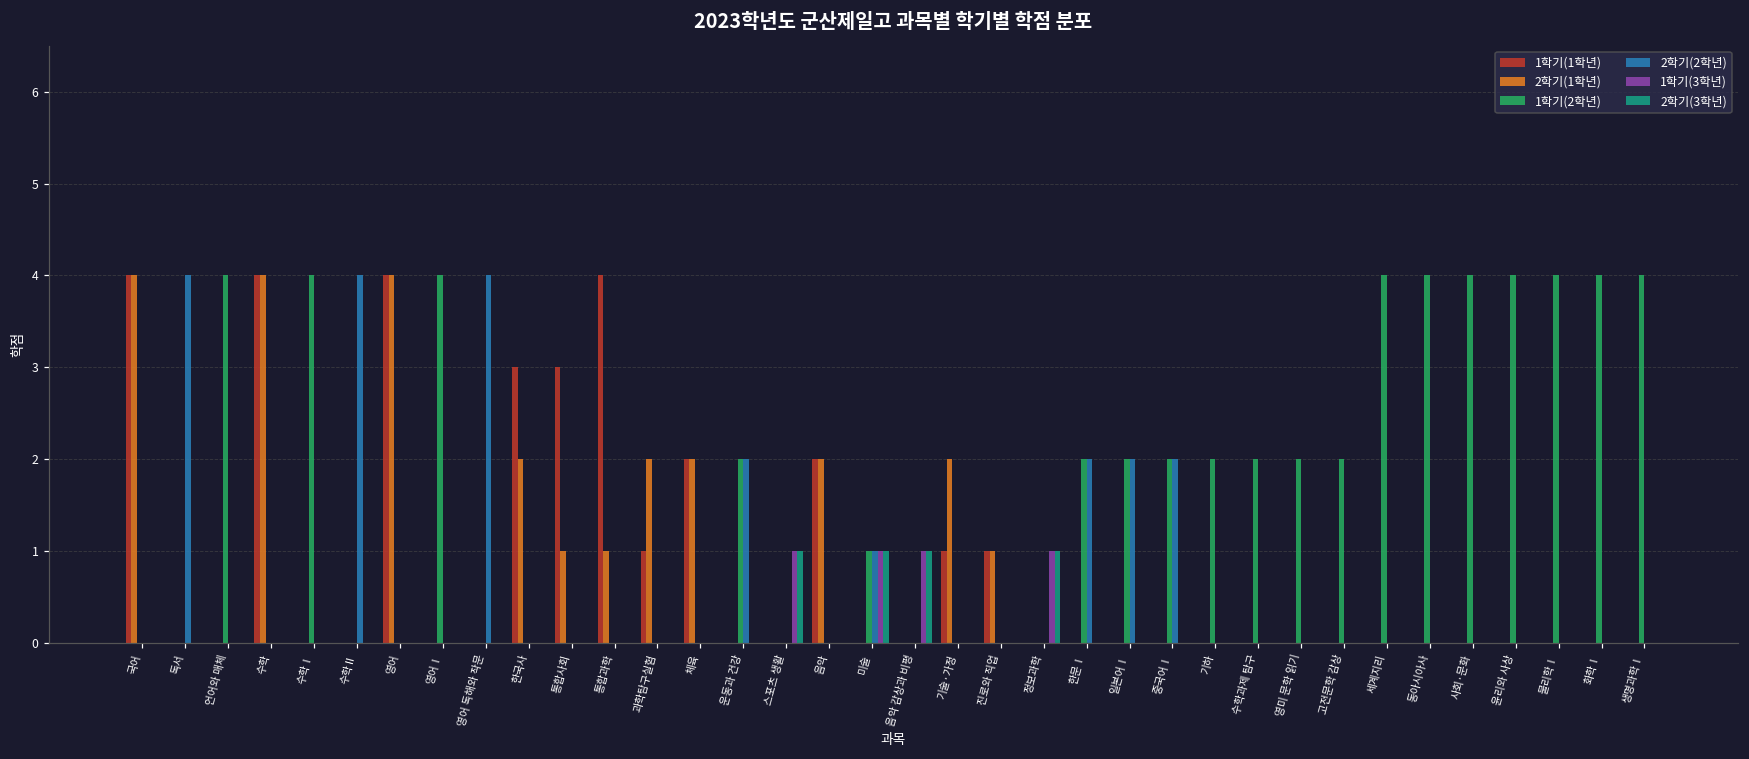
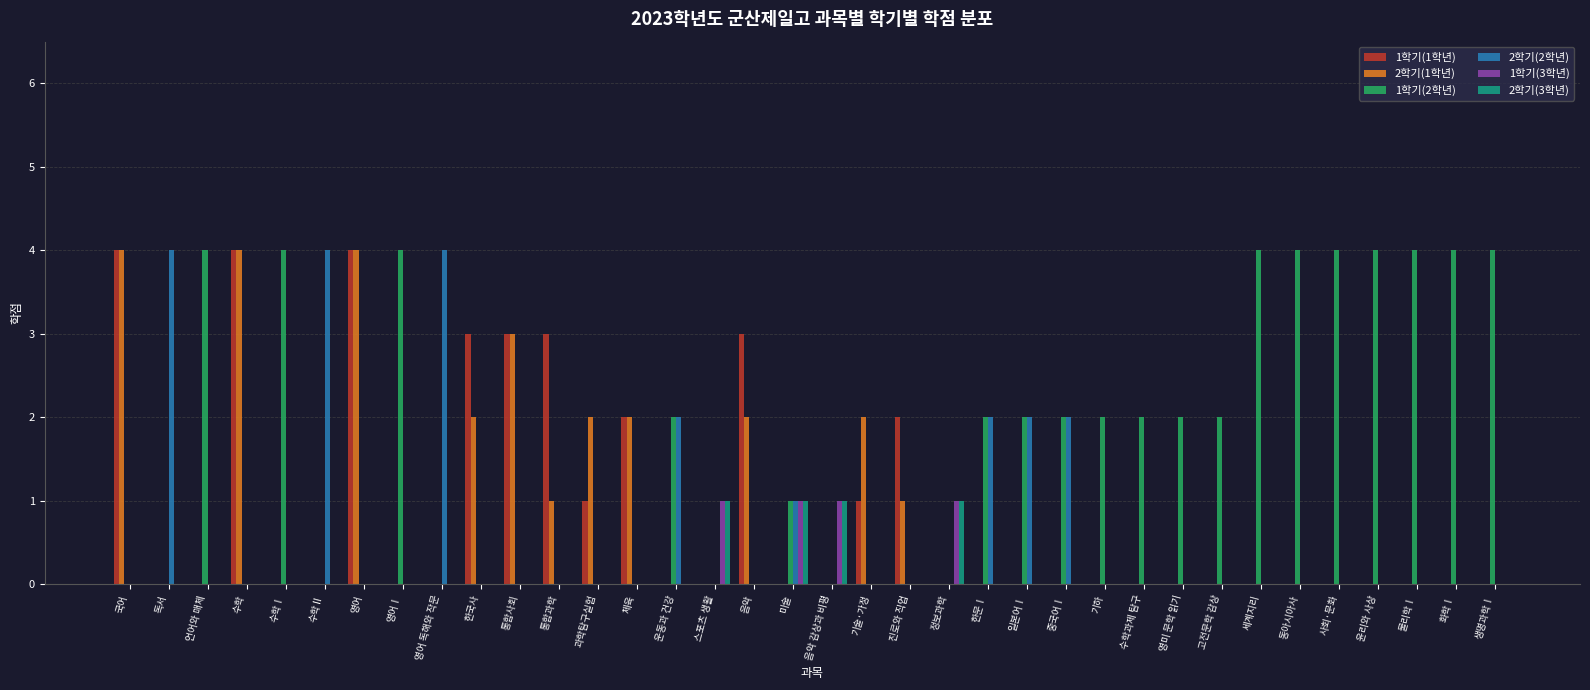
2학기(1학년), 통합사회: 1 -> 3
1학기(1학년), 통합과학: 4 -> 3
1학기(1학년), 음악: 2 -> 3
1학기(1학년), 진로와 직업: 1 -> 2
